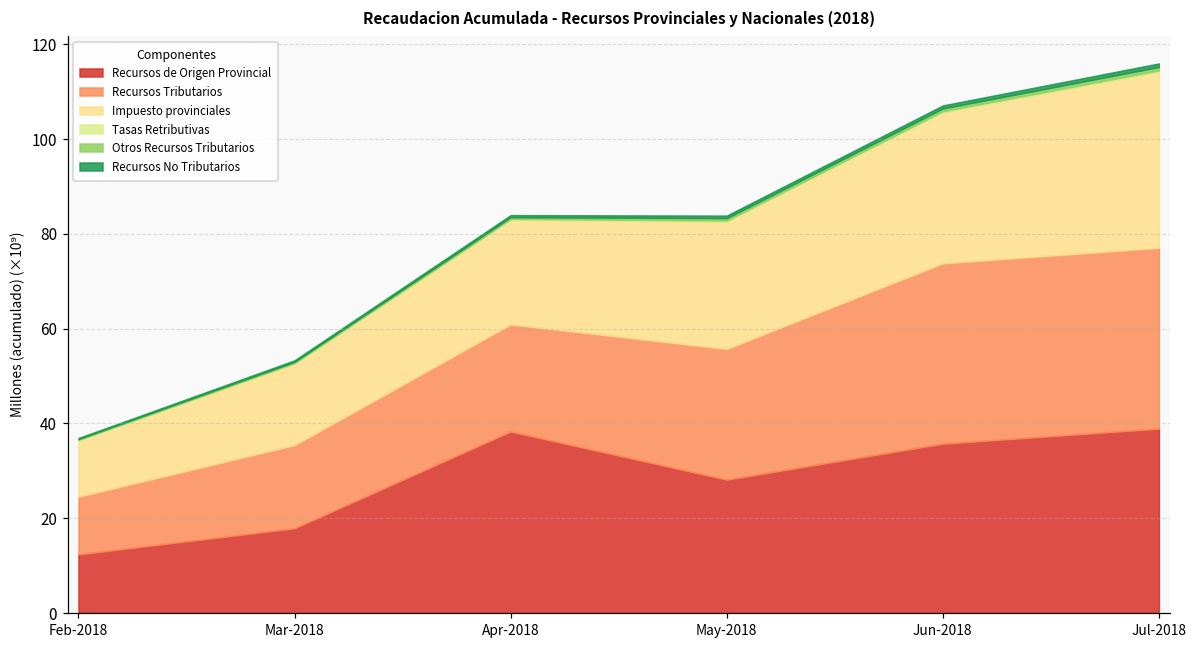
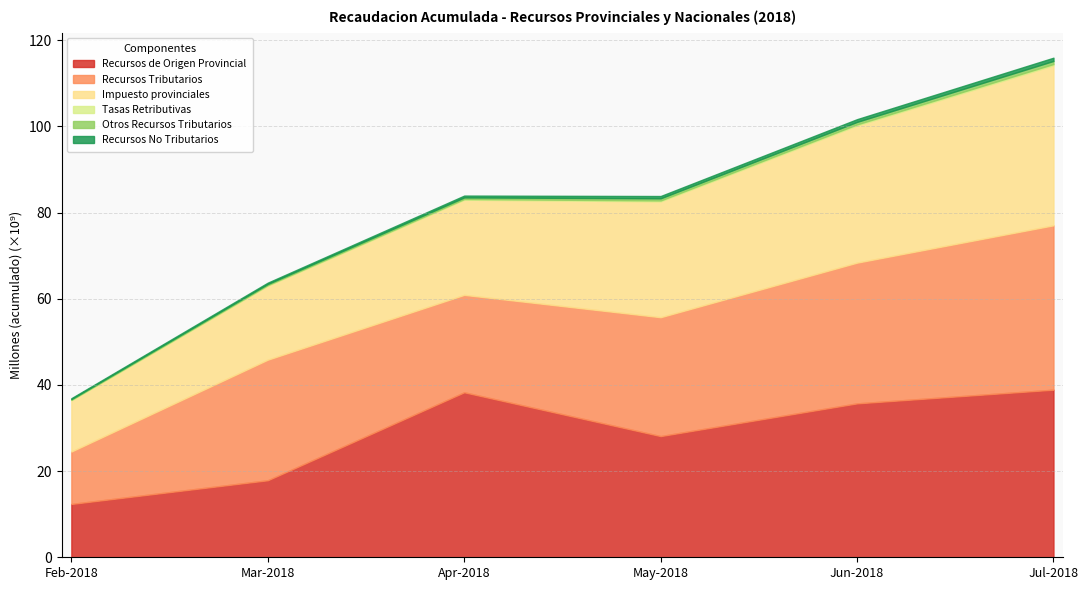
Recursos Tributarios, Mar-2018: 18 -> 28
Recursos Tributarios, Jun-2018: 38 -> 33
